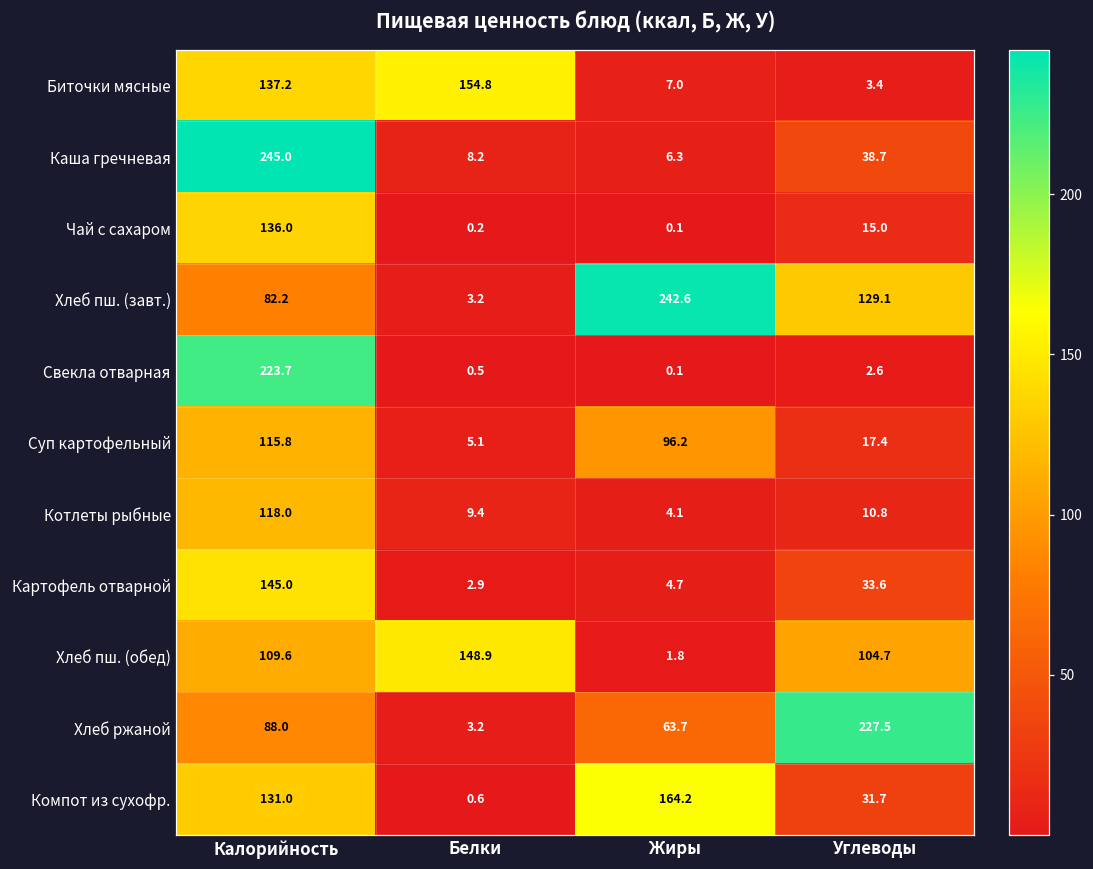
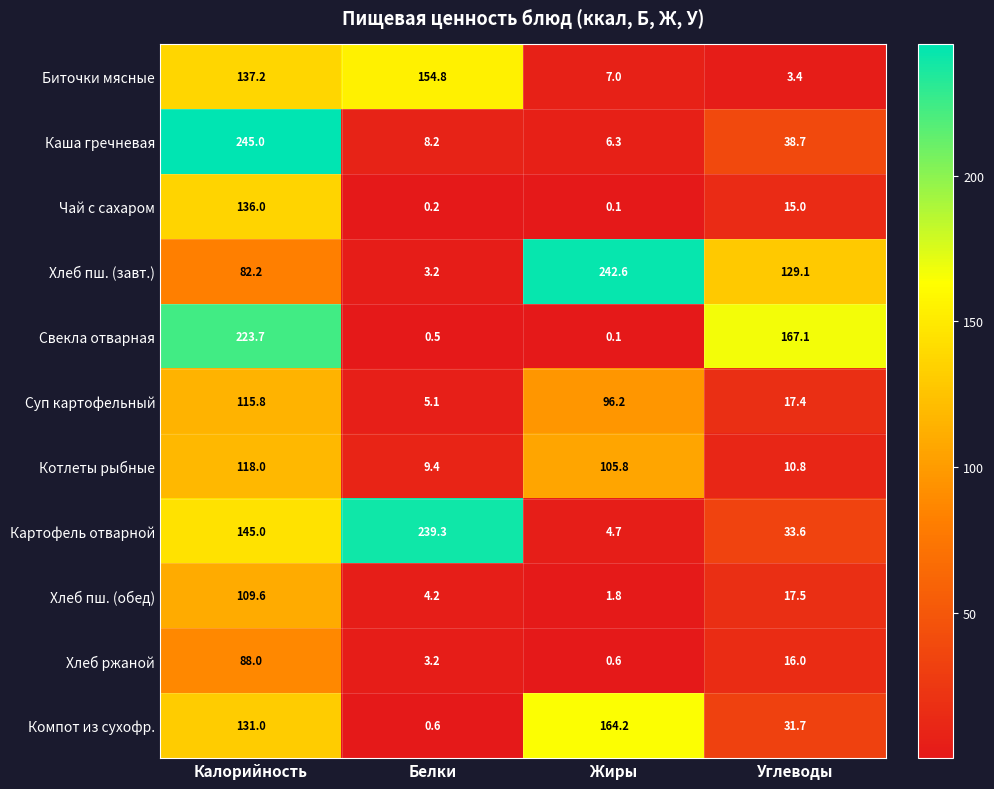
Свекла отварная, Углеводы: 2.6 -> 167.1
Котлеты рыбные, Жиры: 4.1 -> 105.8
Картофель отварной, Белки: 2.9 -> 239.3
Хлеб пш. (обед), Белки: 148.9 -> 4.2
Хлеб пш. (обед), Углеводы: 104.7 -> 17.5
Хлеб ржаной, Жиры: 63.7 -> 0.6
Хлеб ржаной, Углеводы: 227.5 -> 16.0
